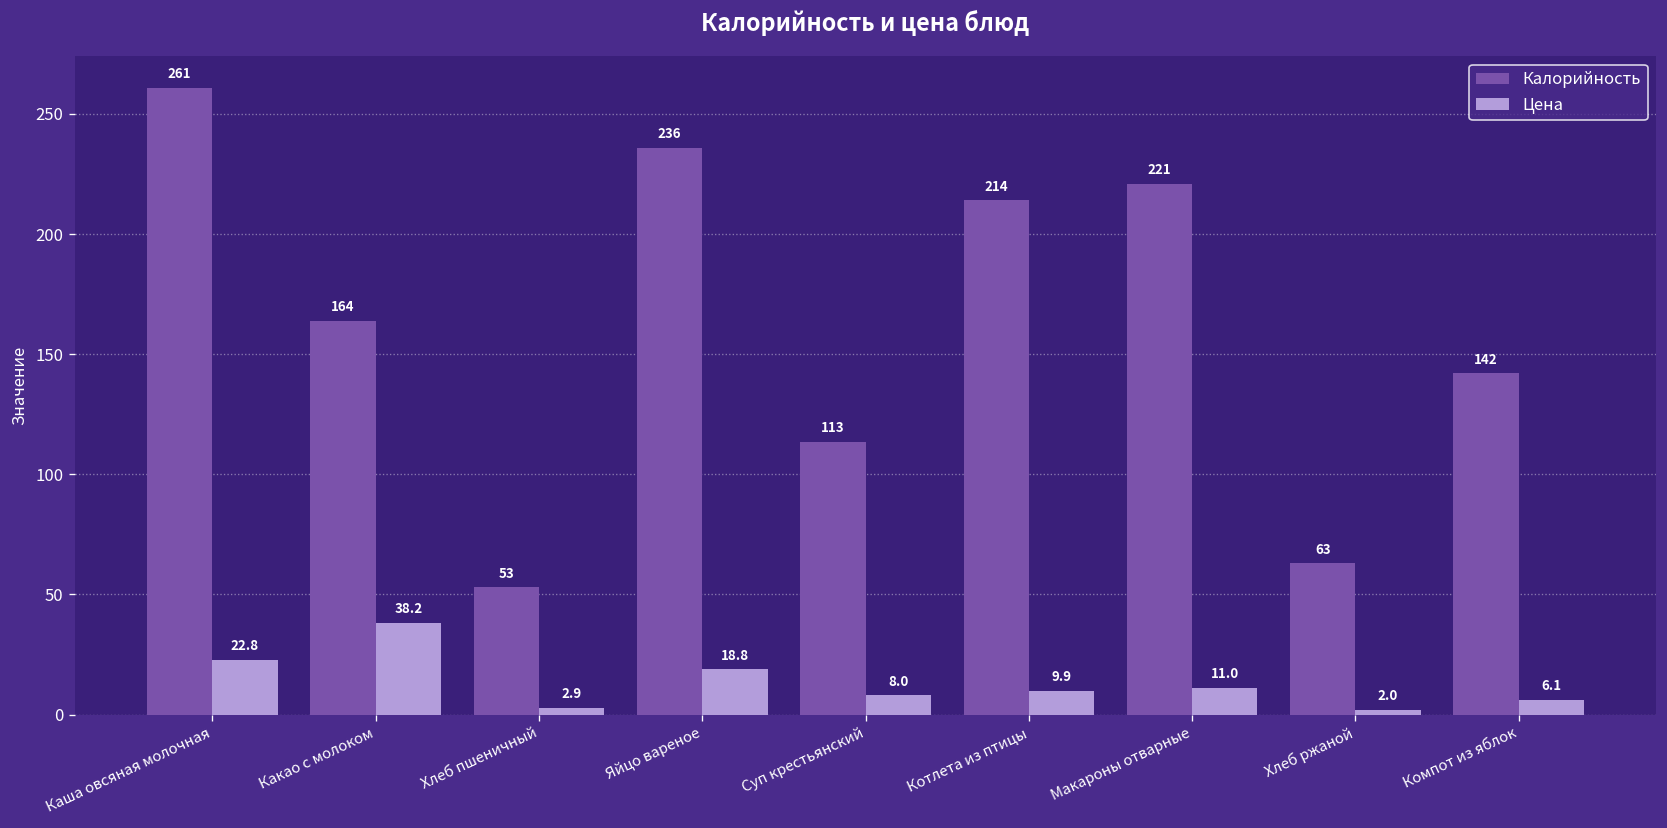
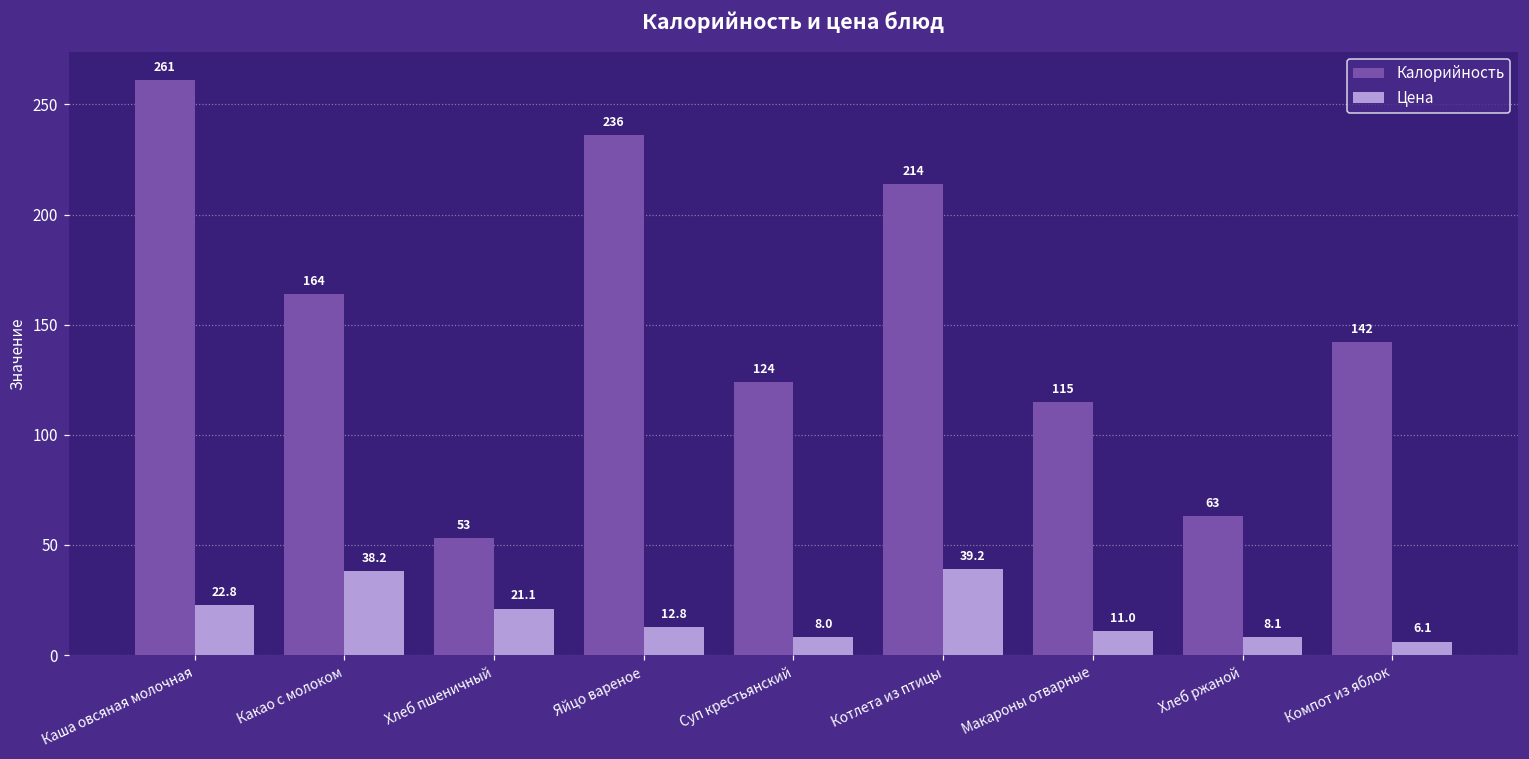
Цена, Хлеб пшеничный: 2.9 -> 21.1
Цена, Яйцо вареное: 18.8 -> 12.8
Калорийность, Суп крестьянский: 113 -> 124
Цена, Котлета из птицы: 9.9 -> 39.2
Калорийность, Макароны отварные: 221 -> 115
Цена, Хлеб ржаной: 2.0 -> 8.1
